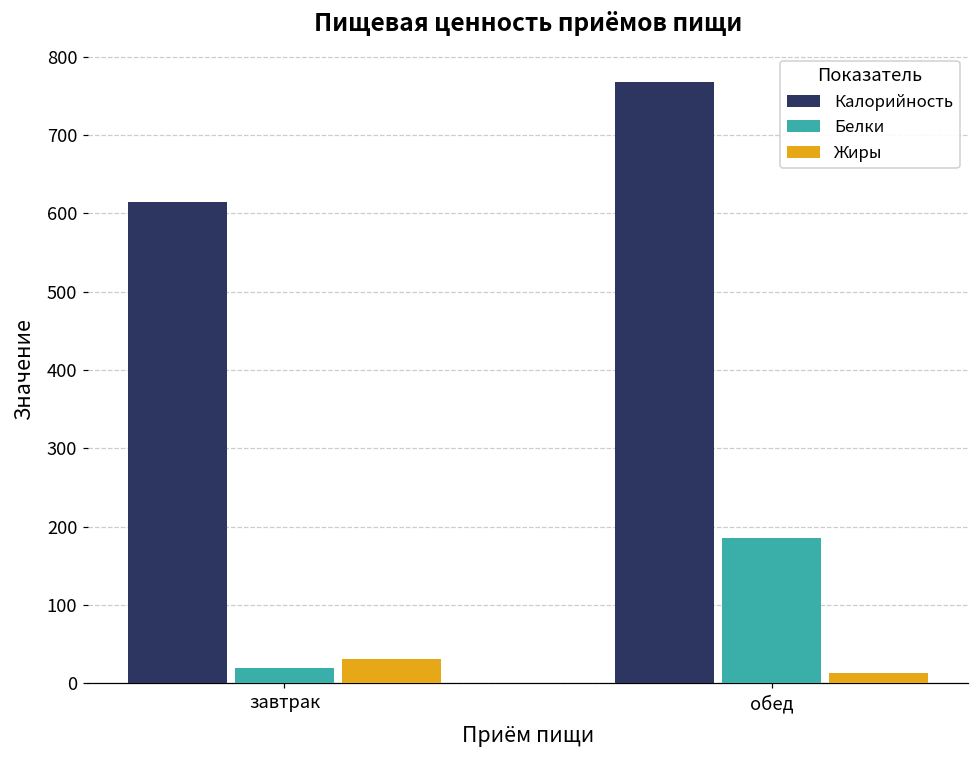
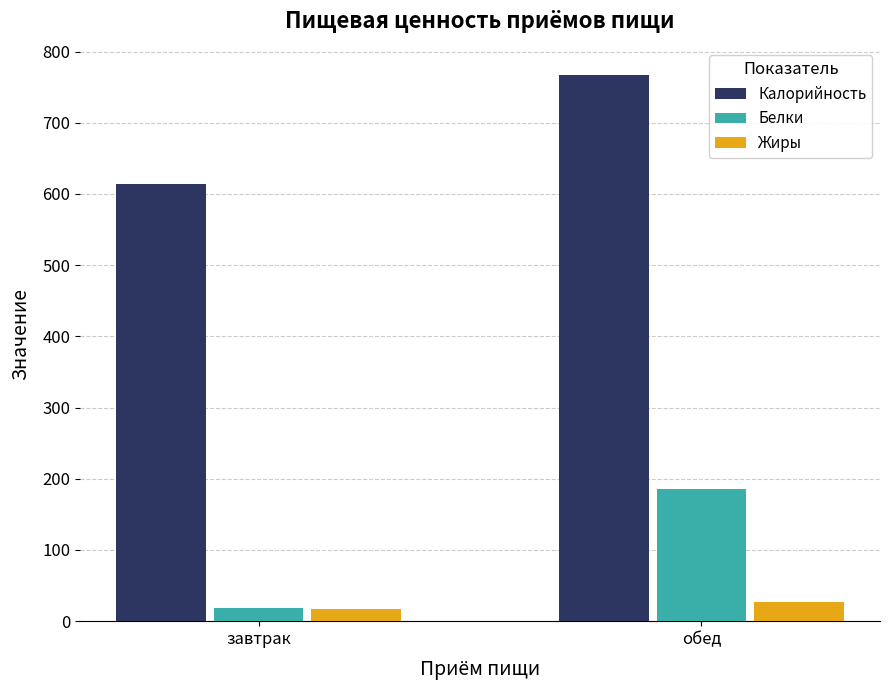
Жиры, завтрак: 30 -> 20
Жиры, обед: 10 -> 30
